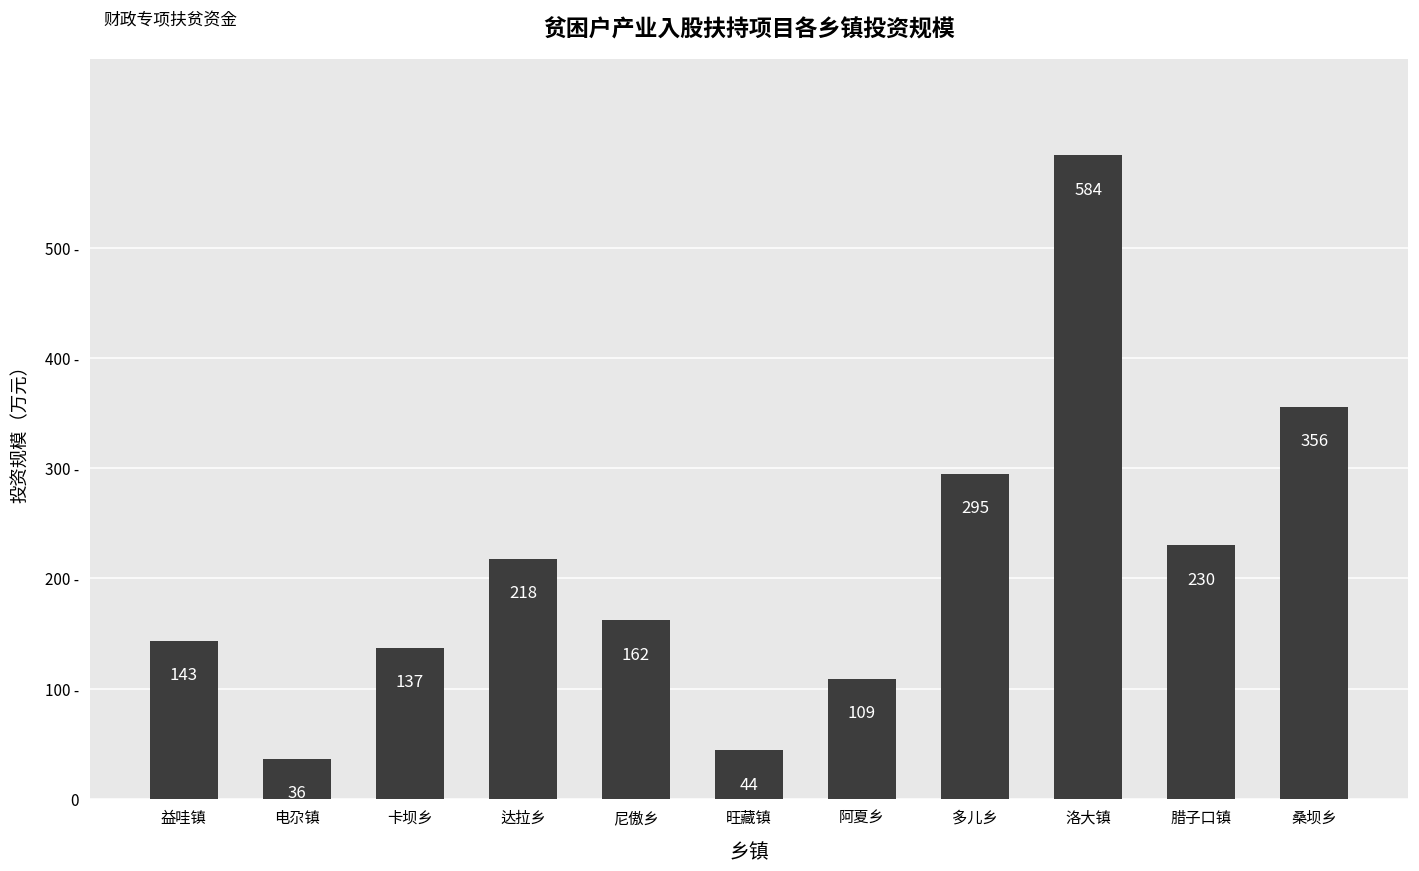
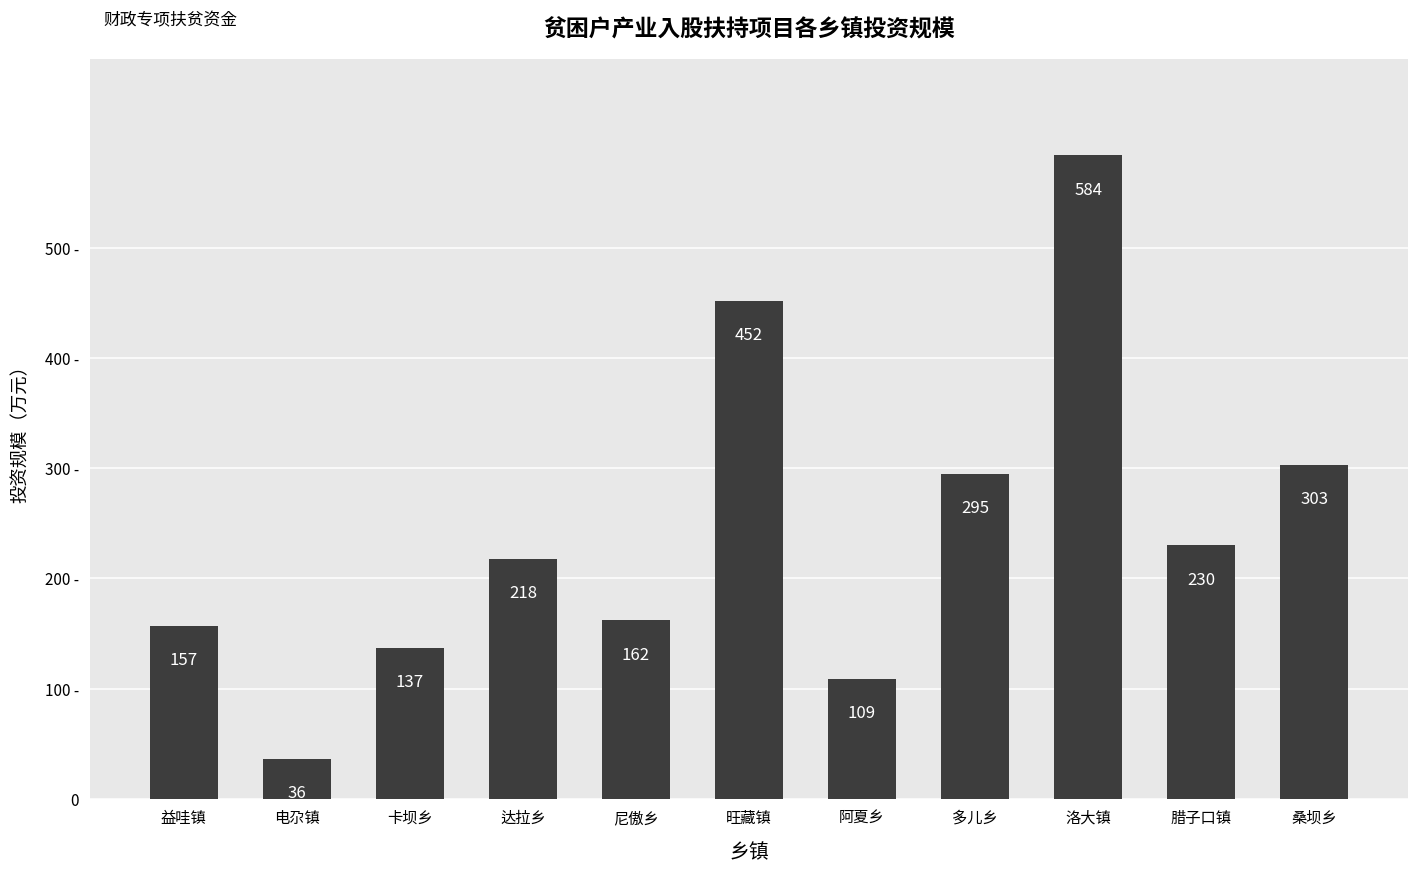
益哇镇: 143 -> 157
旺藏镇: 44 -> 452
桑坝乡: 356 -> 303
